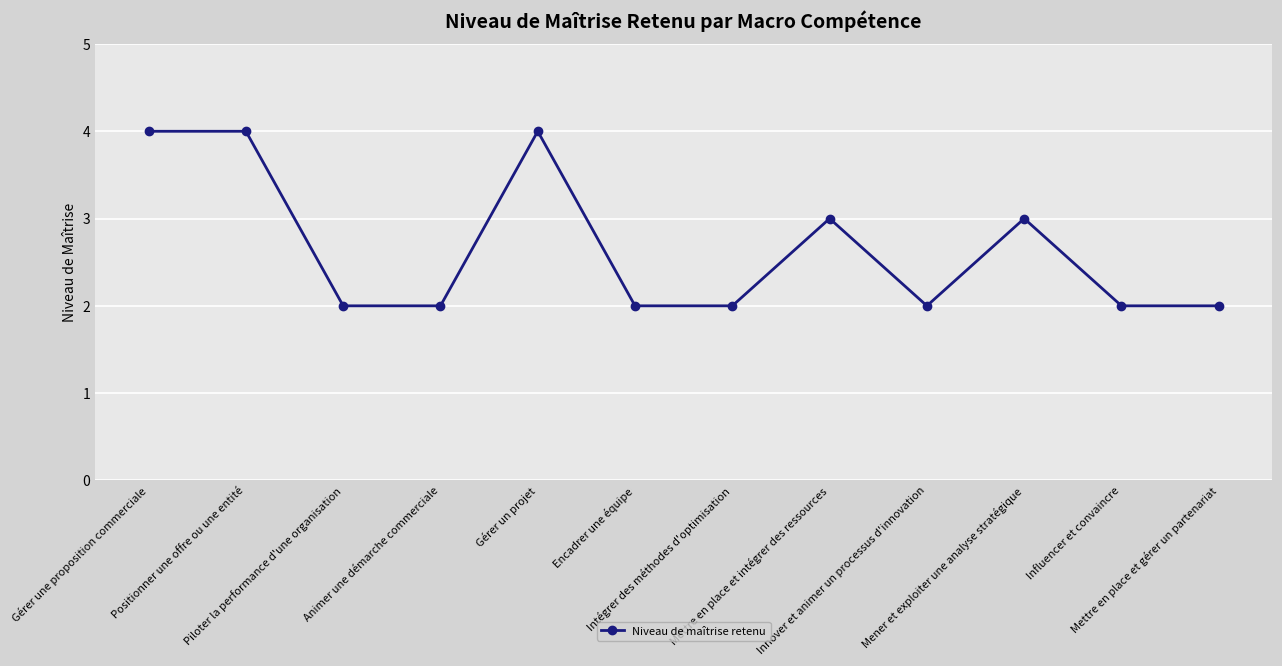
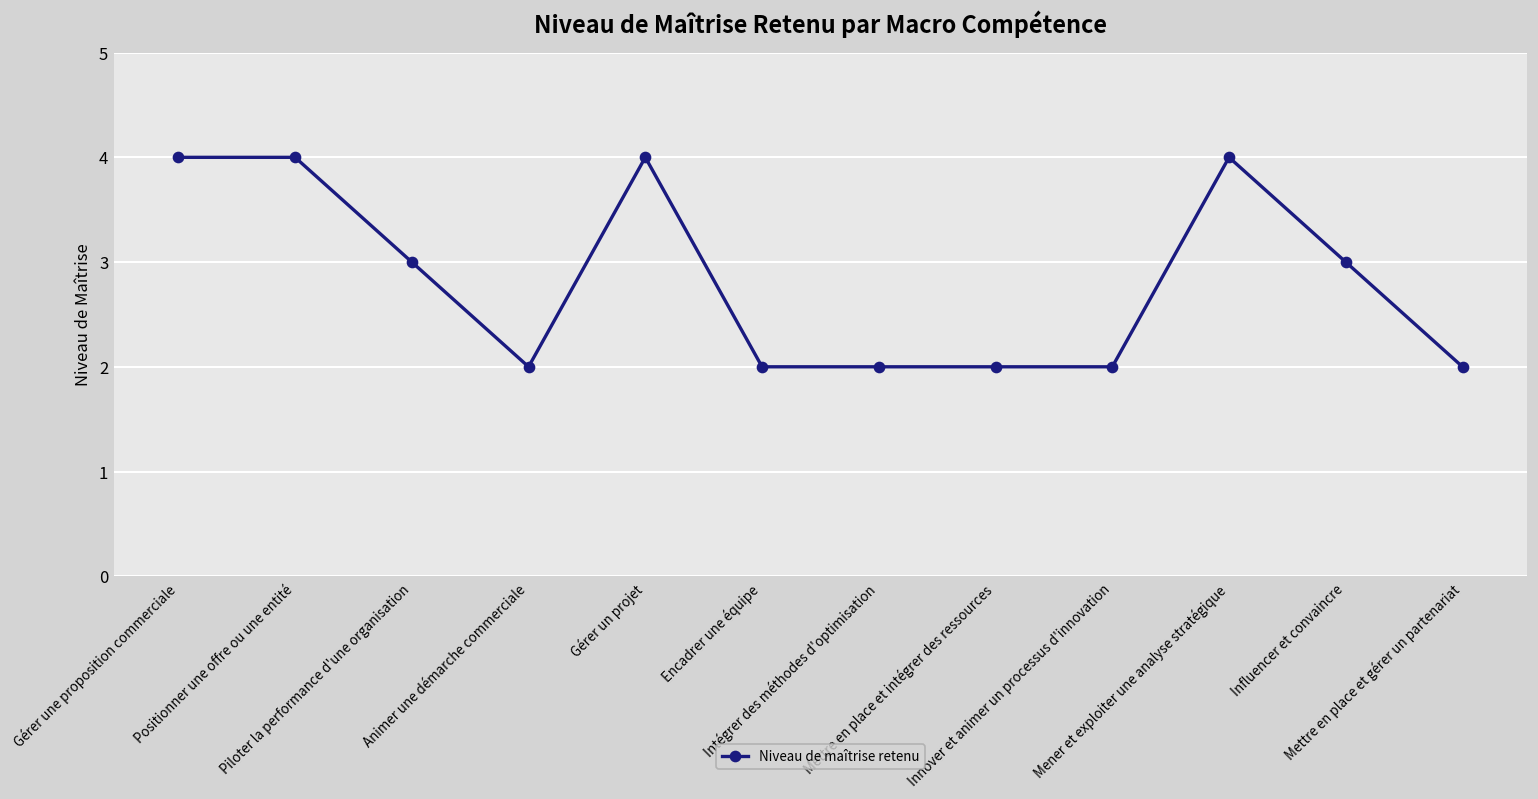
Piloter la performance d'une organisation: 2 -> 3
Mettre en place et intégrer des ressources: 3 -> 2
Mener et exploiter une analyse stratégique: 3 -> 4
Influencer et convaincre: 2 -> 3
